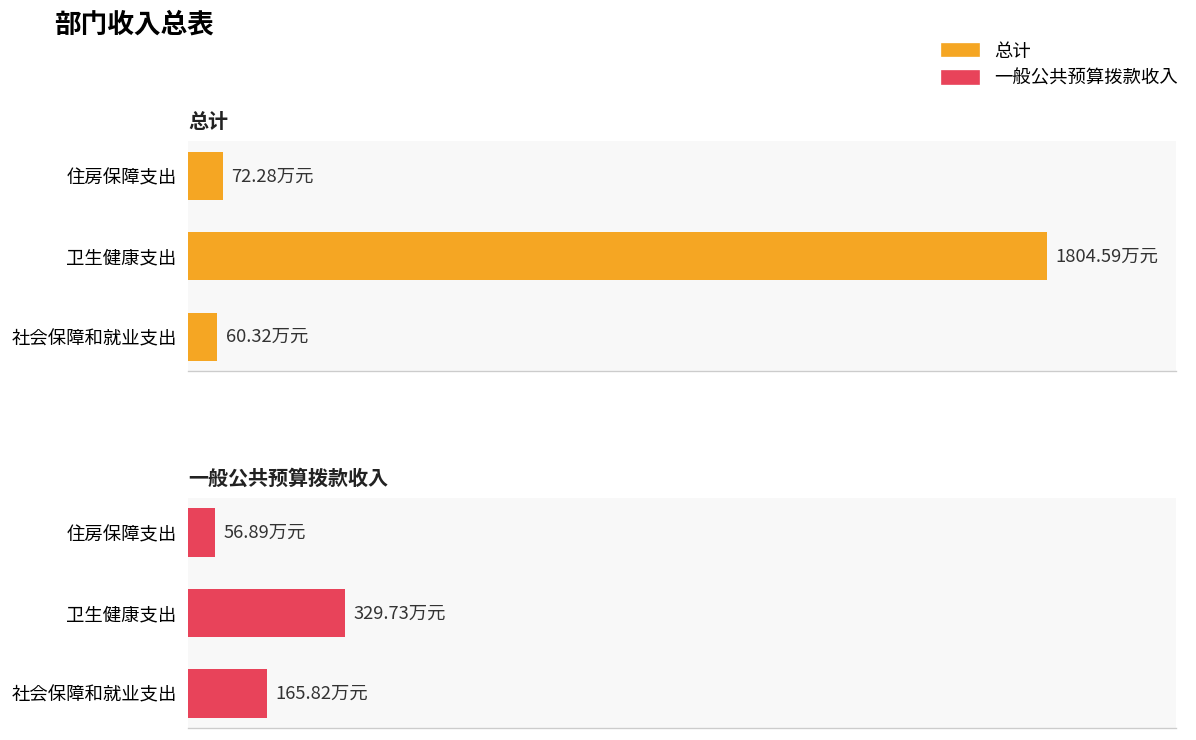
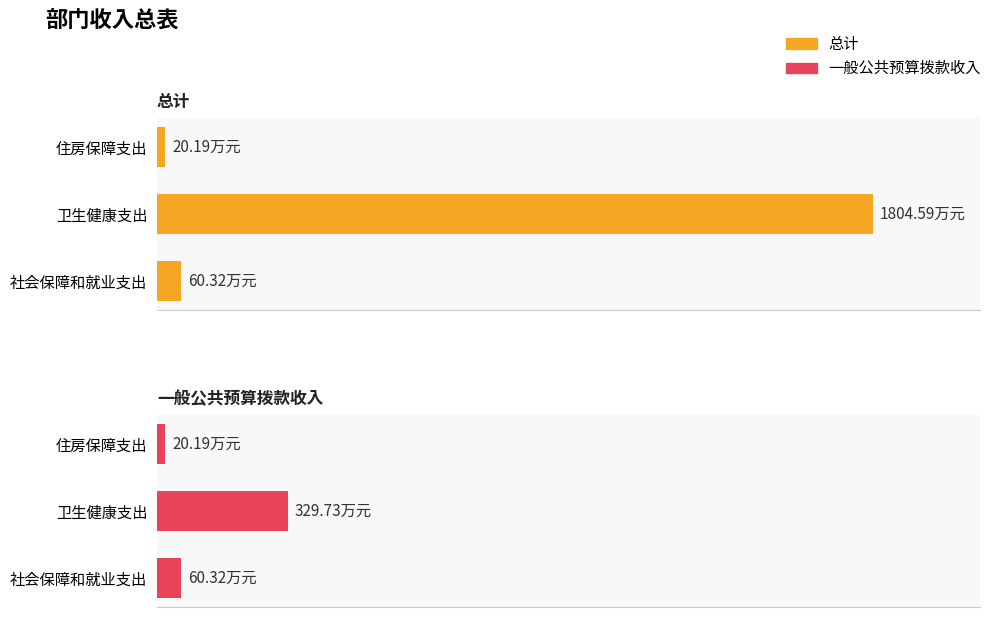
总计, 住房保障支出: 72.28 -> 20.19
一般公共预算拨款收入, 住房保障支出: 56.89 -> 20.19
一般公共预算拨款收入, 社会保障和就业支出: 165.82 -> 60.32
